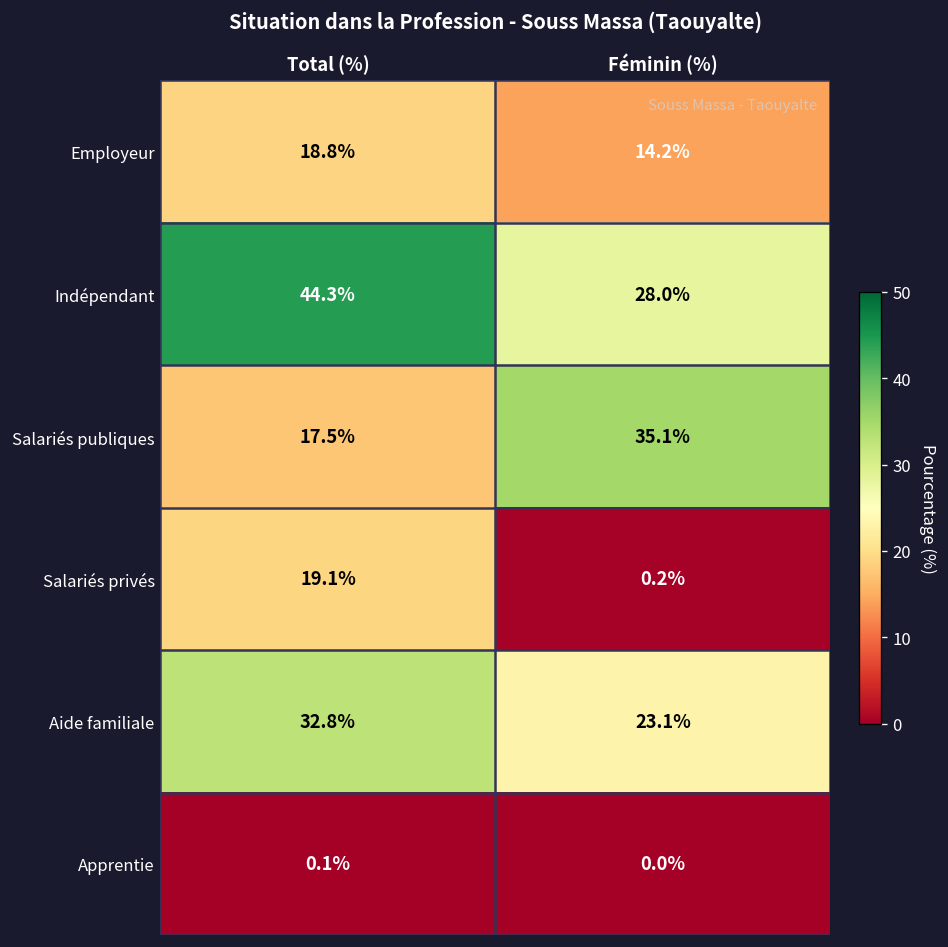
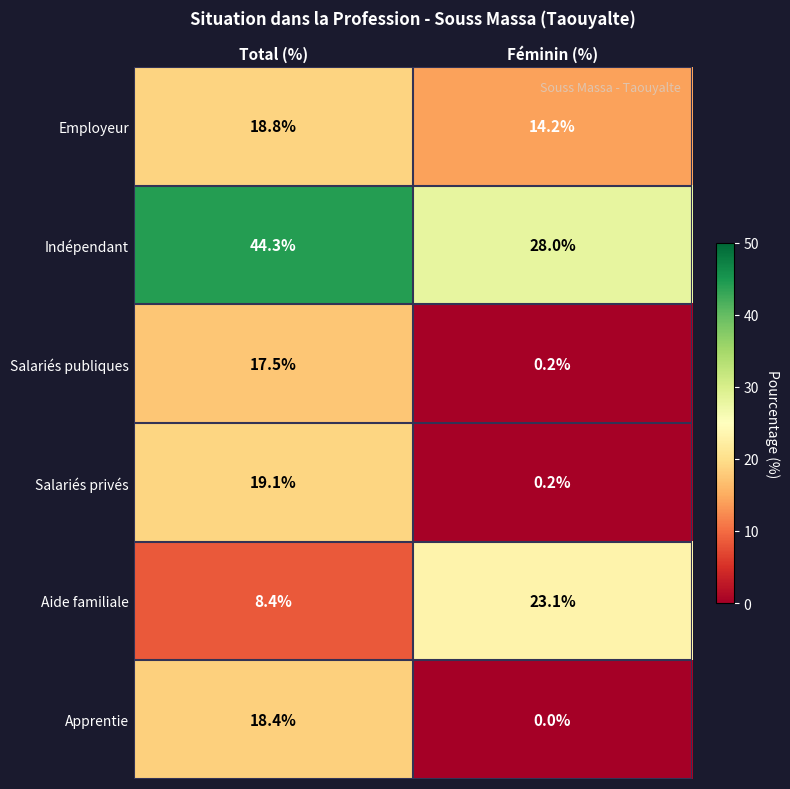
Salariés publiques, Féminin (%): 35.1% -> 0.2%
Aide familiale, Total (%): 32.8% -> 8.4%
Apprentie, Total (%): 0.1% -> 18.4%
